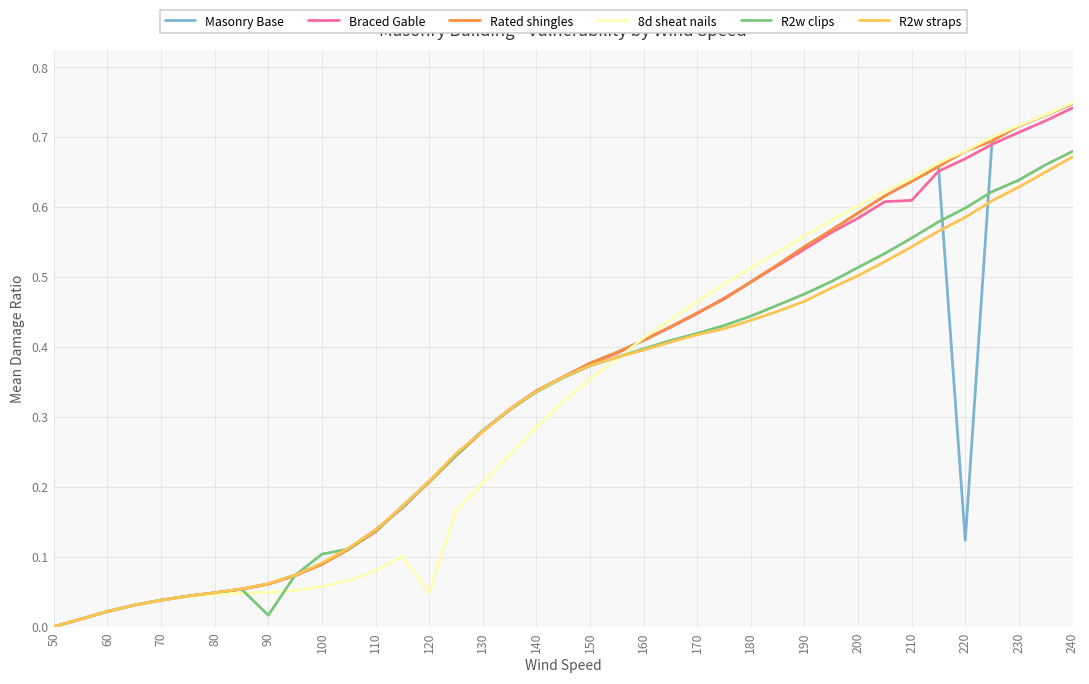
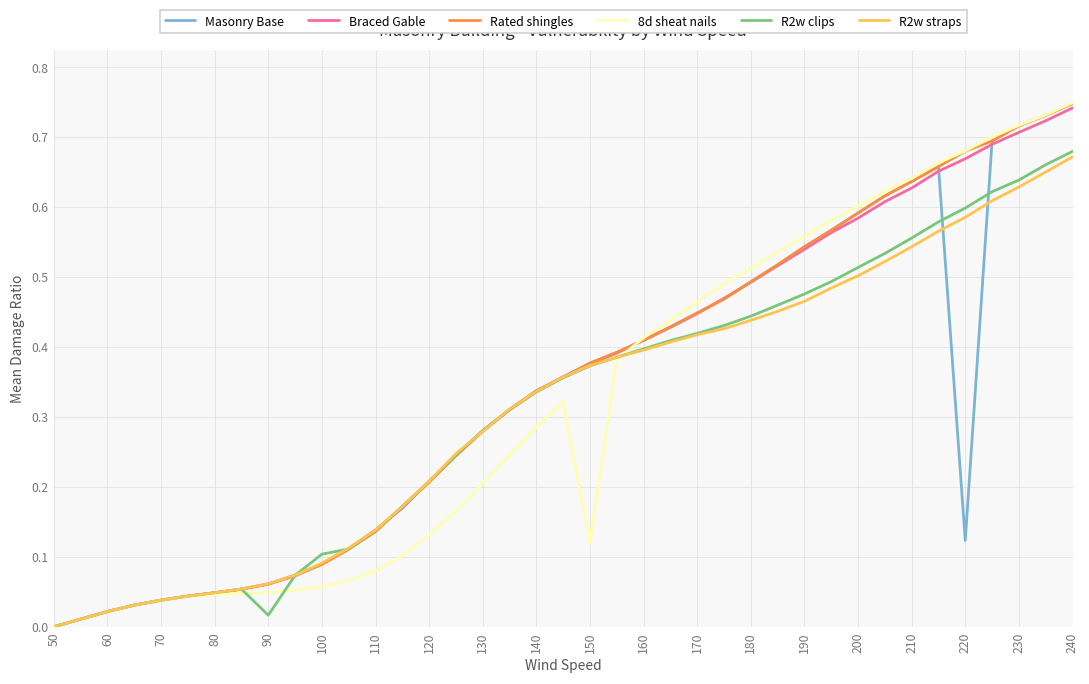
8d sheat nails, 120: 0.05 -> 0.13
8d sheat nails, 150: 0.35 -> 0.12
Braced Gable, 210: 0.61 -> 0.63
